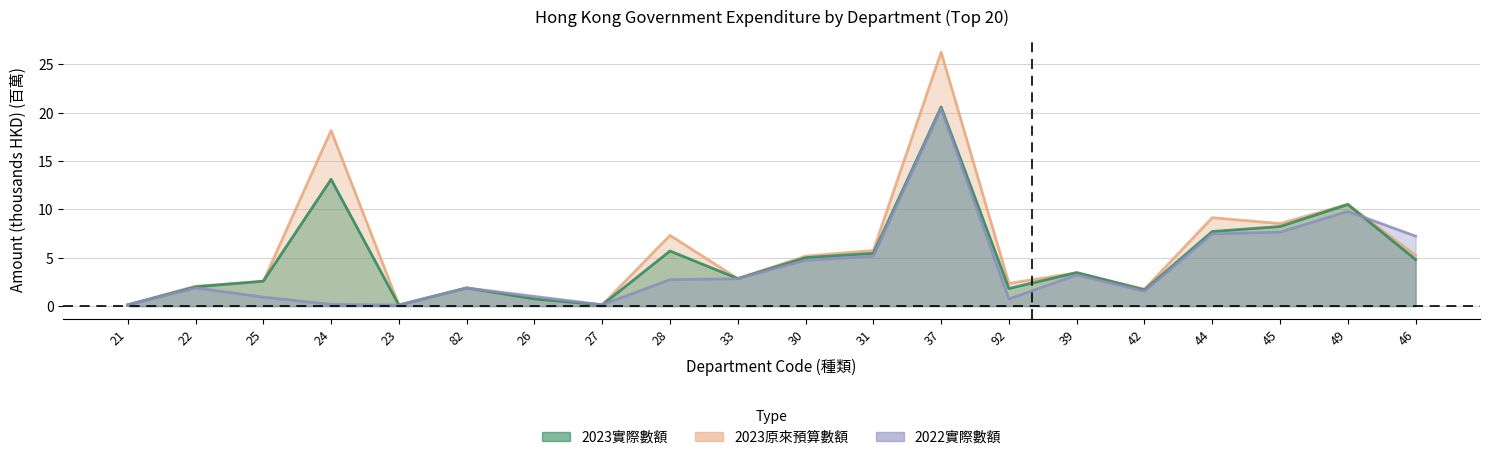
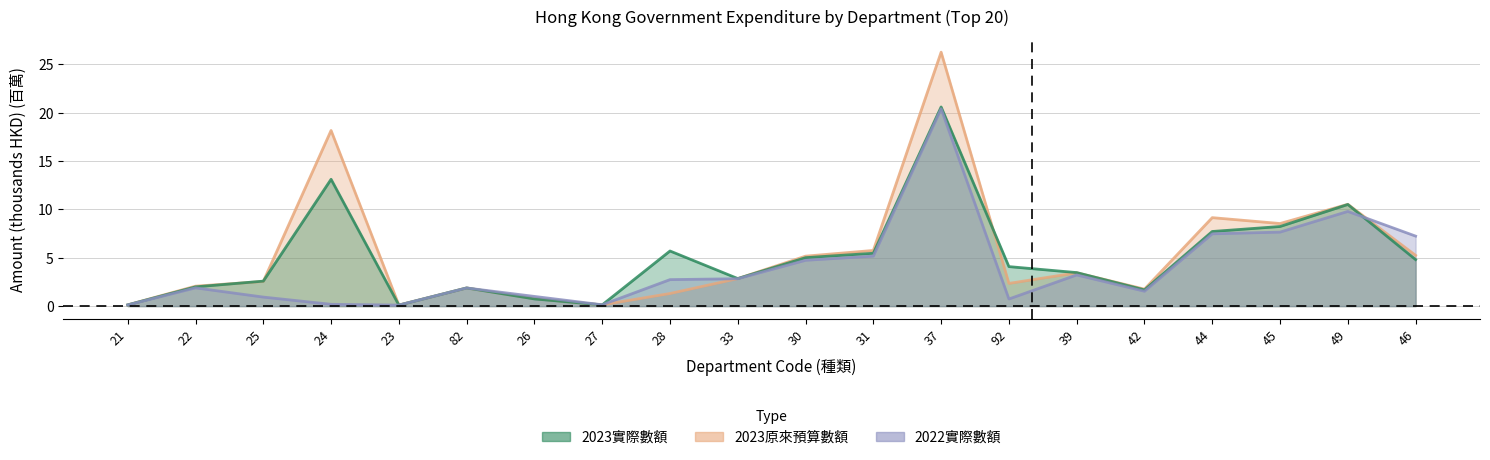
2023原來預算數額, 28: 7 -> 1
2023實際數額, 92: 2 -> 4
